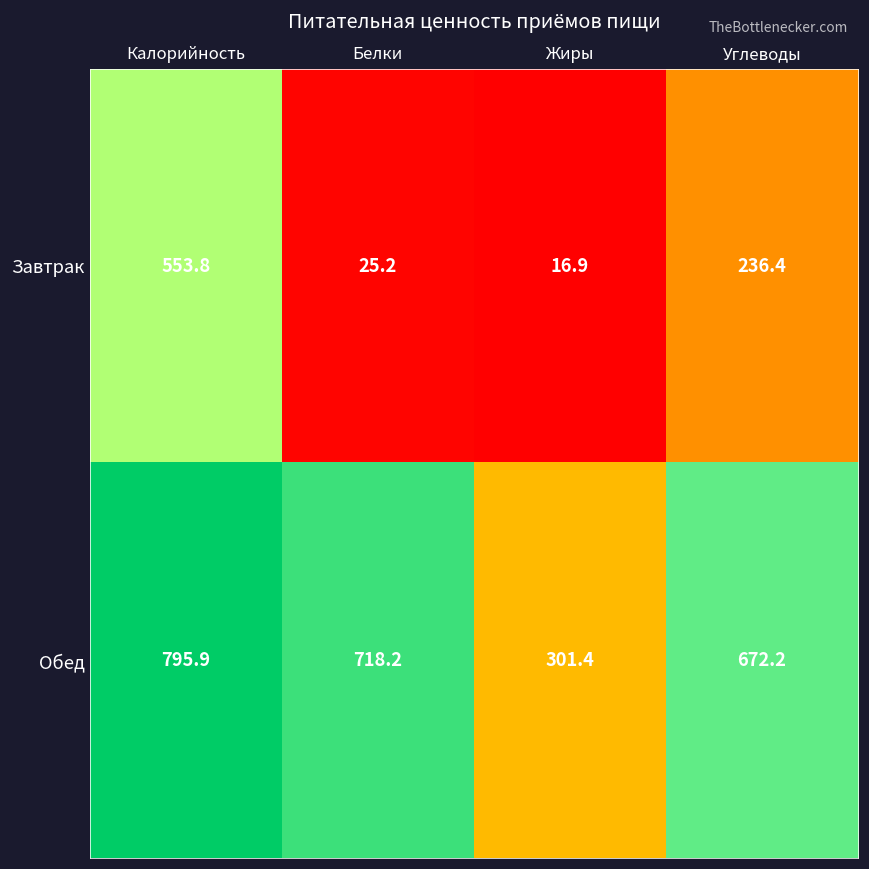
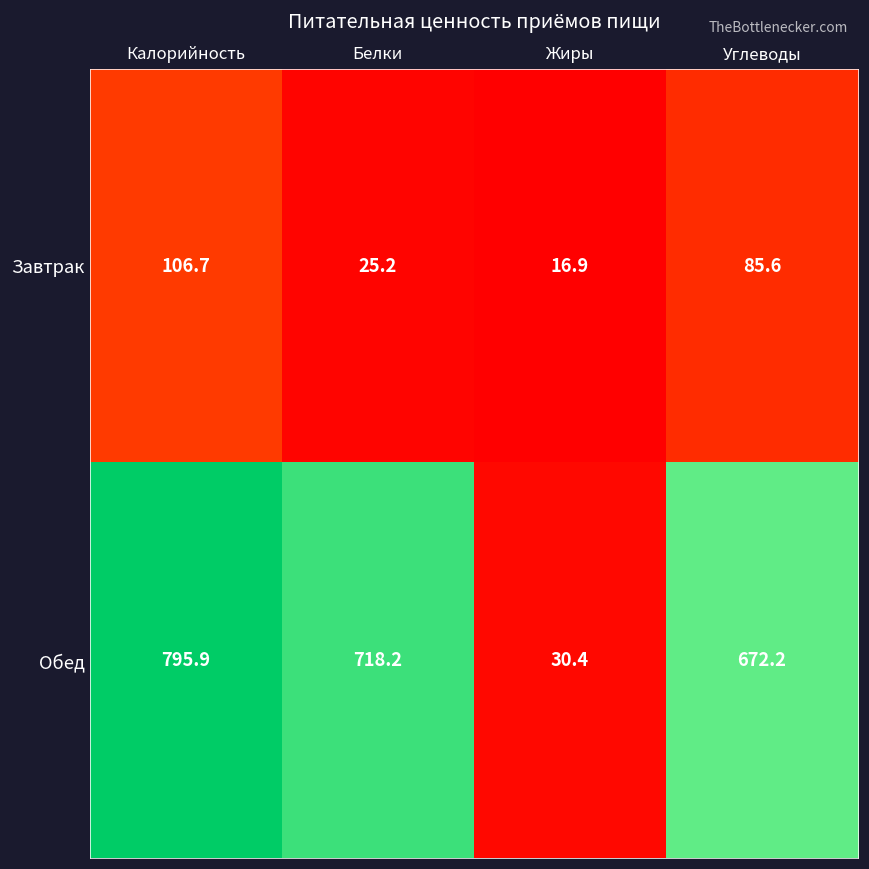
Завтрак, Калорийность: 553.8 -> 106.7
Завтрак, Углеводы: 236.4 -> 85.6
Обед, Жиры: 301.4 -> 30.4
